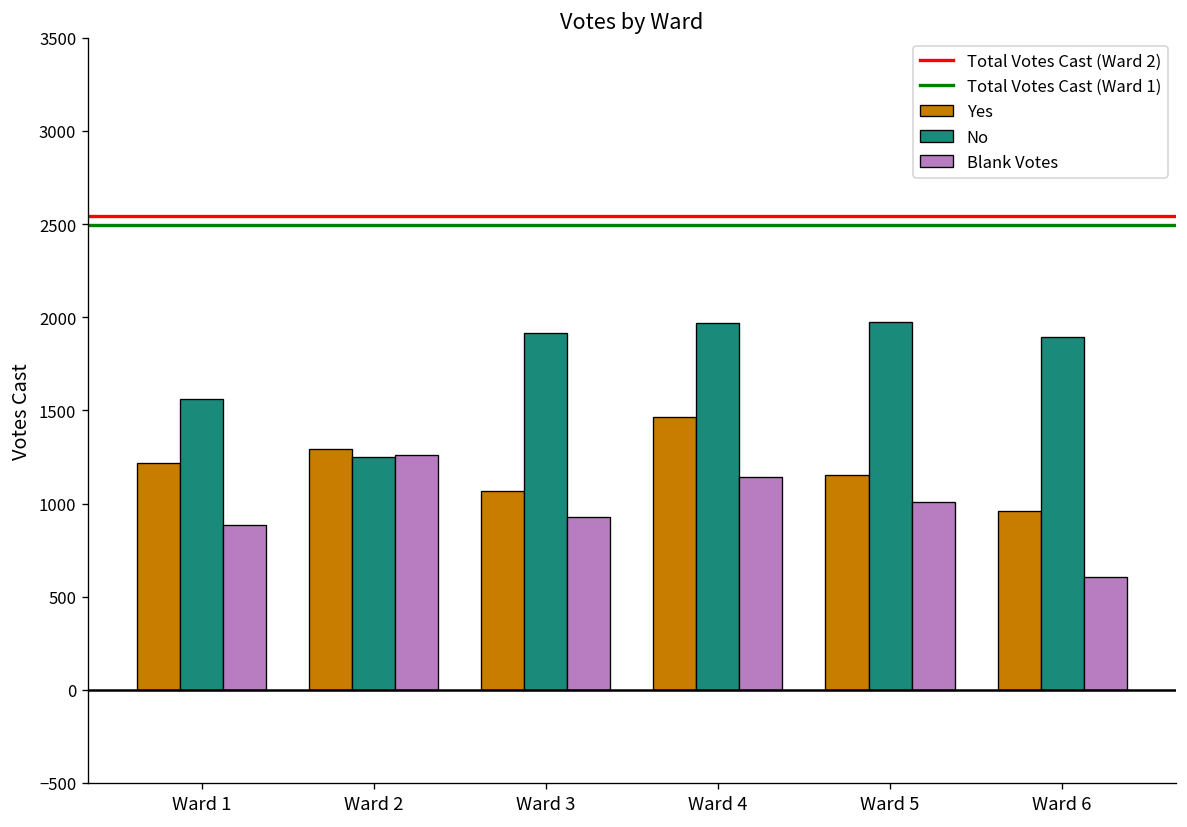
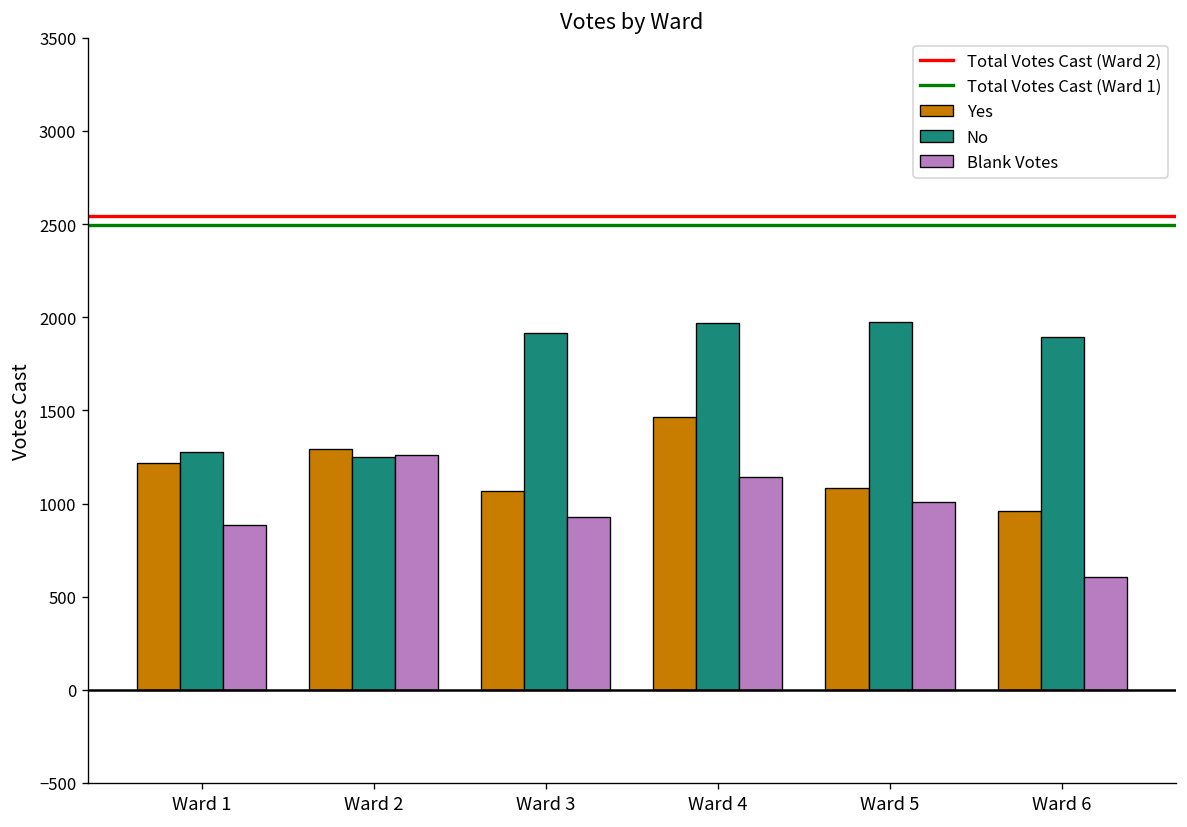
No, Ward 1: 1560 -> 1280
Yes, Ward 5: 1150 -> 1080
